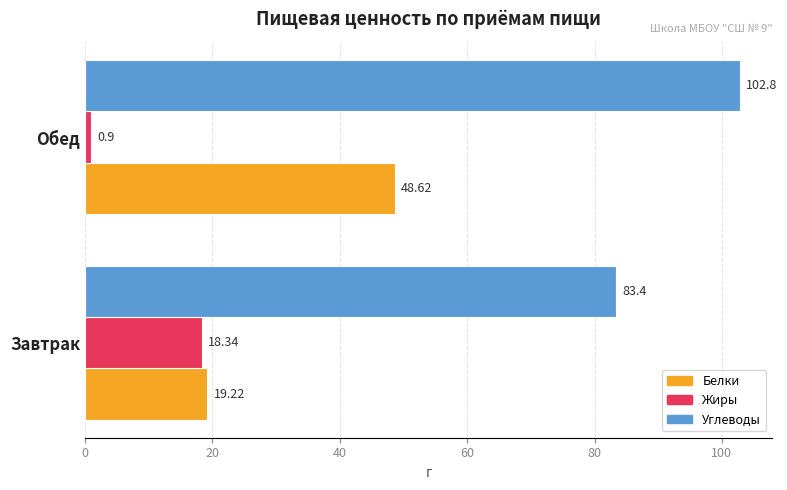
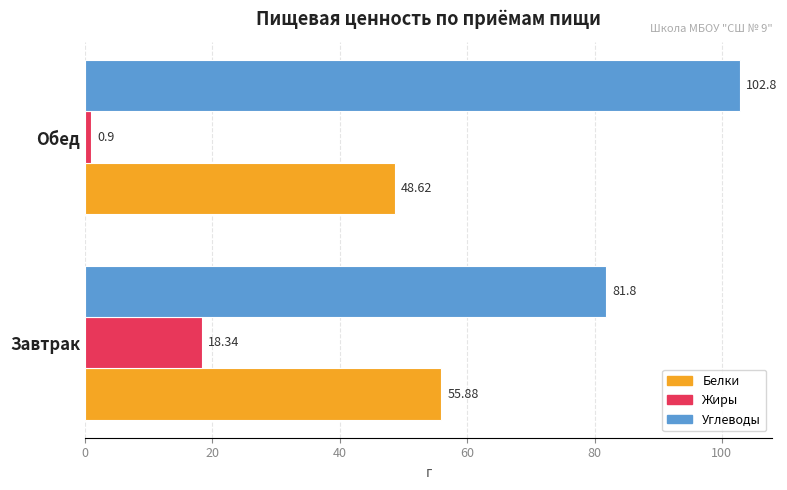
Углеводы, Завтрак: 83.4 -> 81.8
Белки, Завтрак: 19.22 -> 55.88
